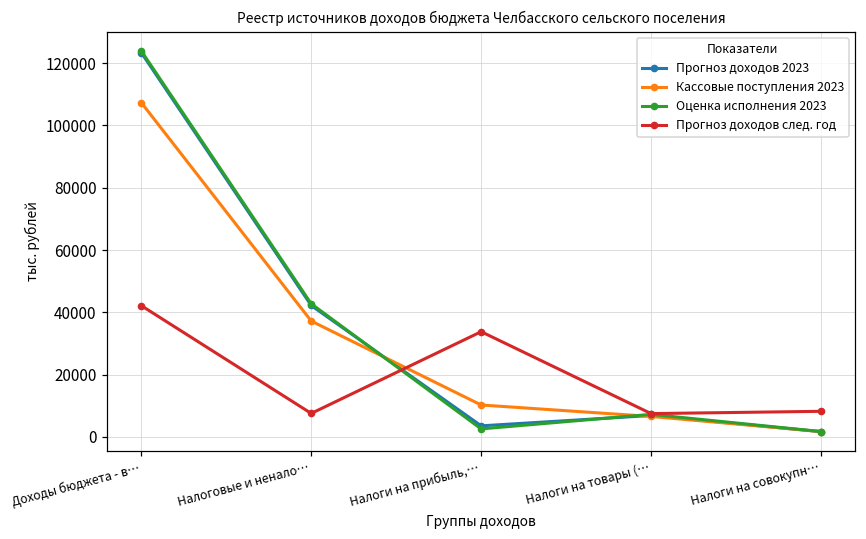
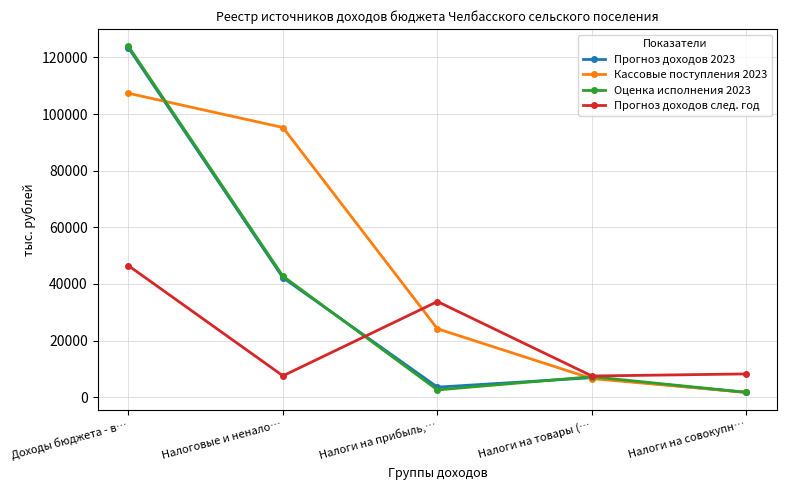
Прогноз доходов след. год, Доходы бюджета - в…: 42000 -> 46000
Кассовые поступления 2023, Налоговые и ненало…: 37000 -> 95000
Кассовые поступления 2023, Налоги на прибыль,…: 10000 -> 24000
